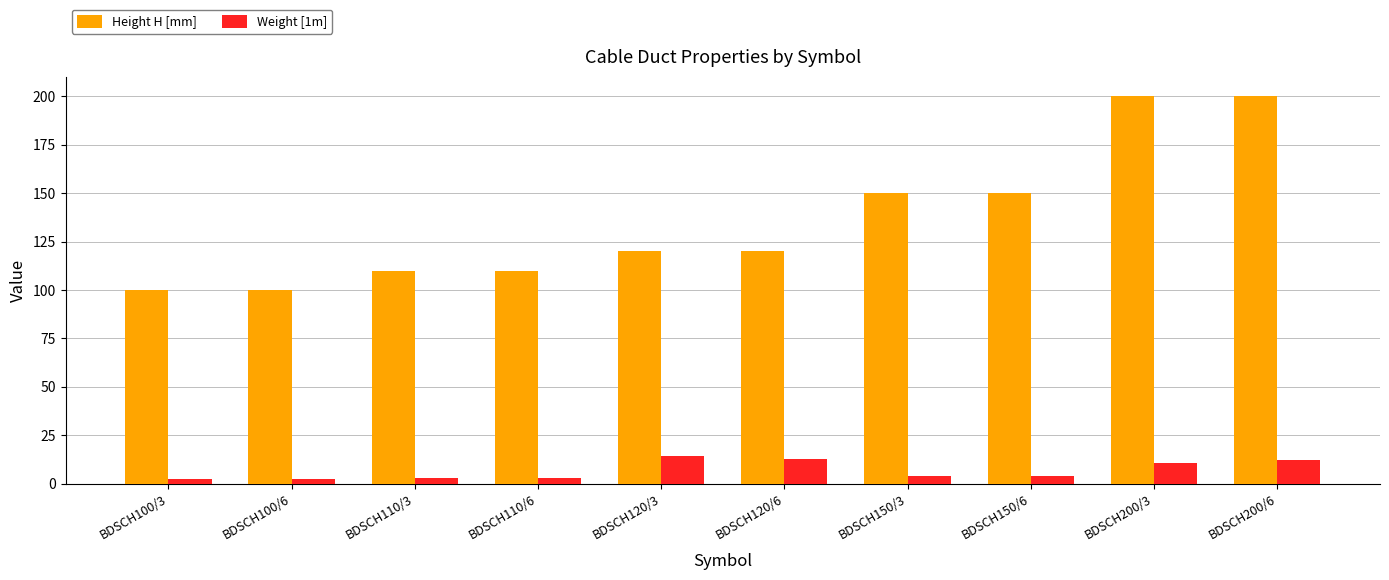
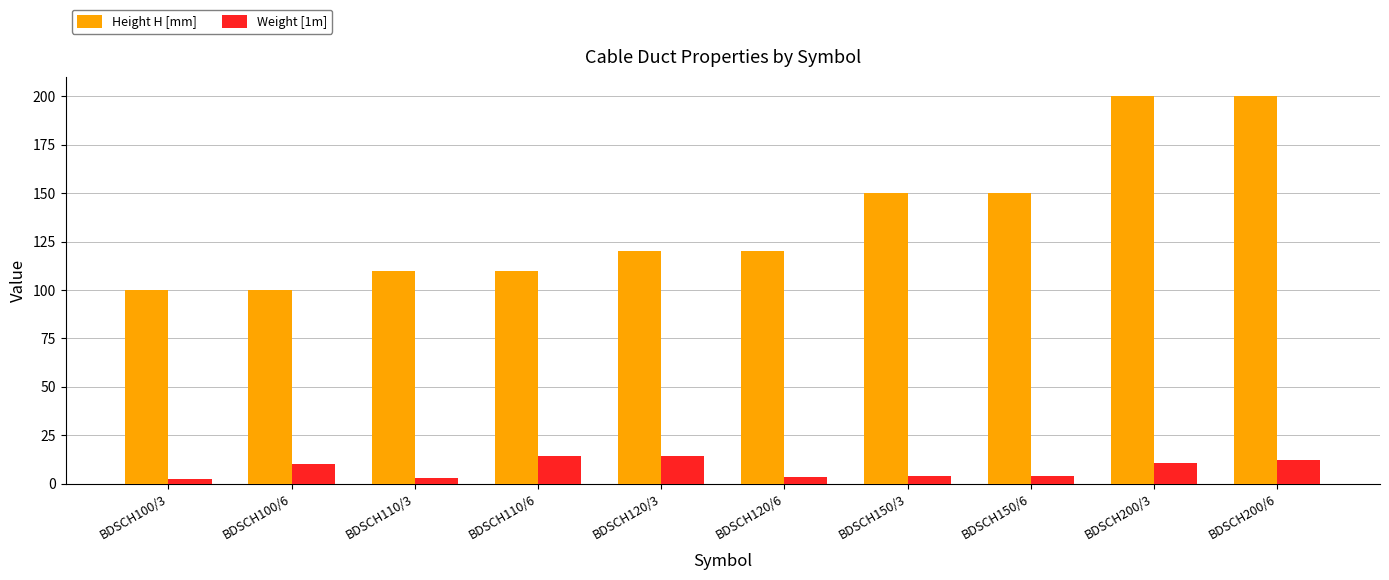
Weight [1m], BDSCH100/6: 3 -> 10
Weight [1m], BDSCH110/6: 3 -> 14
Weight [1m], BDSCH120/6: 13 -> 3
